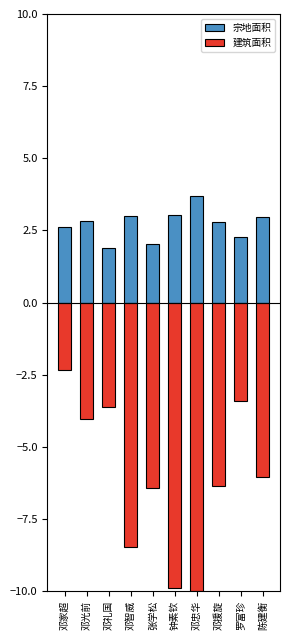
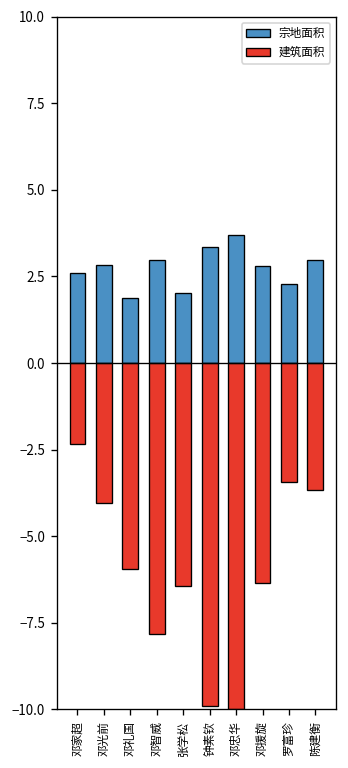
建筑面积, 邓礼国: -3.6 -> -5.9
建筑面积, 邓智威: -8.5 -> -7.8
宗地面积, 钟素钦: 3.0 -> 3.3
建筑面积, 陈建衡: -6.1 -> -3.7
